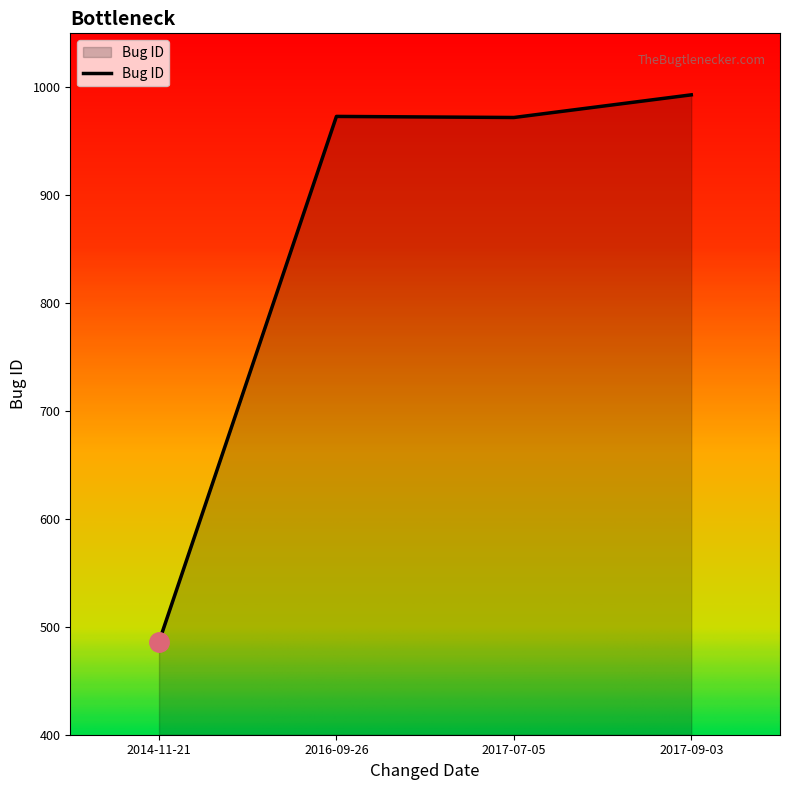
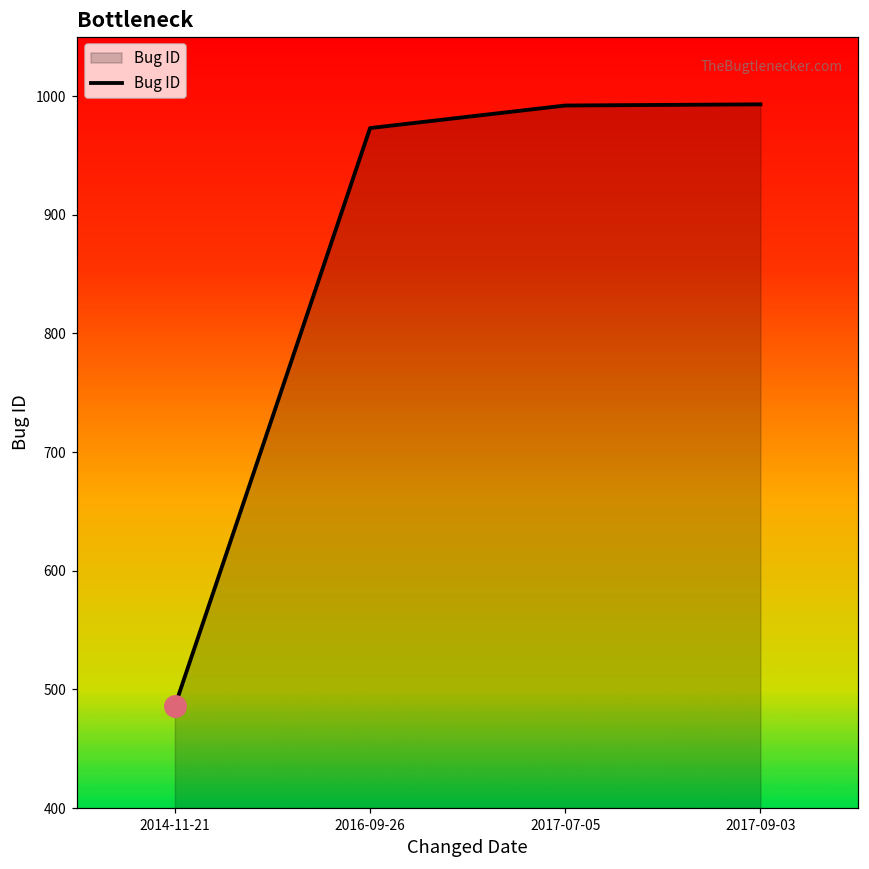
Bug ID, 2017-07-05: 972 -> 992
